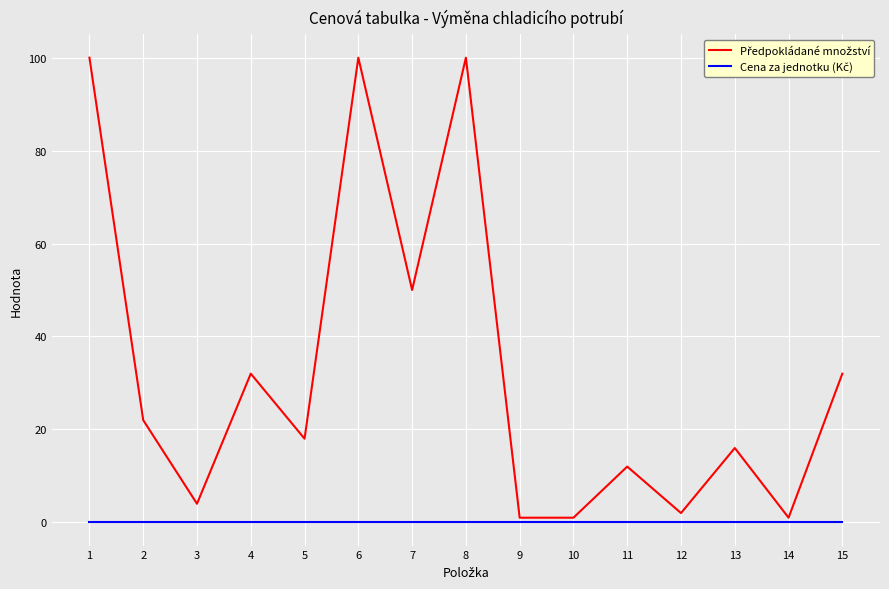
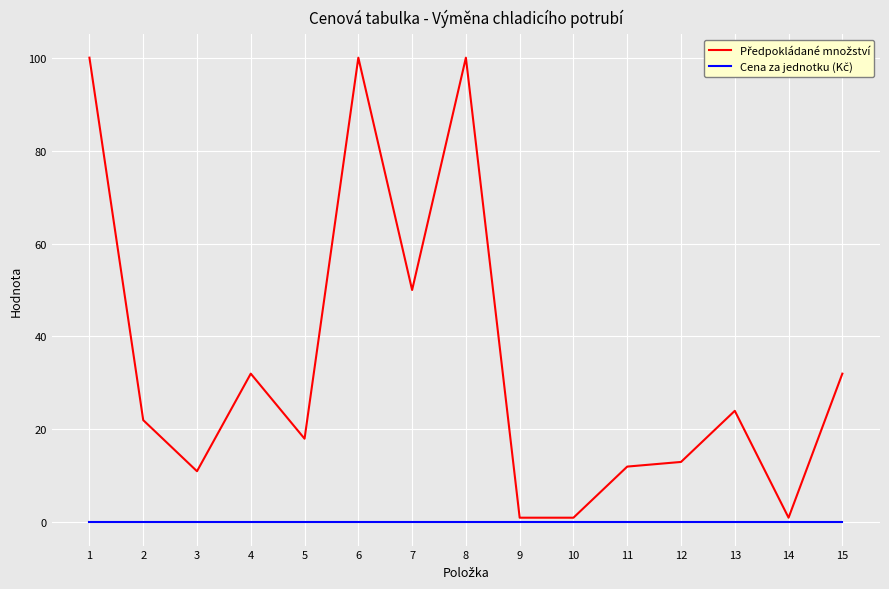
Předpokládané množství, 3: 4 -> 11
Předpokládané množství, 12: 2 -> 13
Předpokládané množství, 13: 16 -> 24
